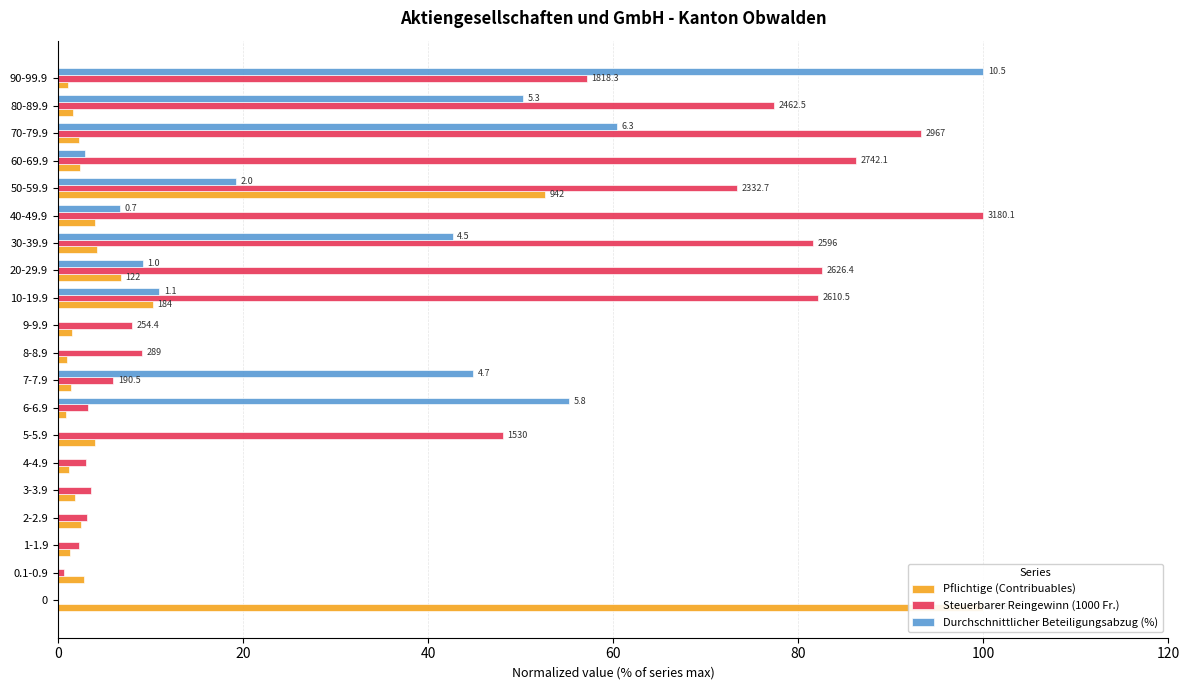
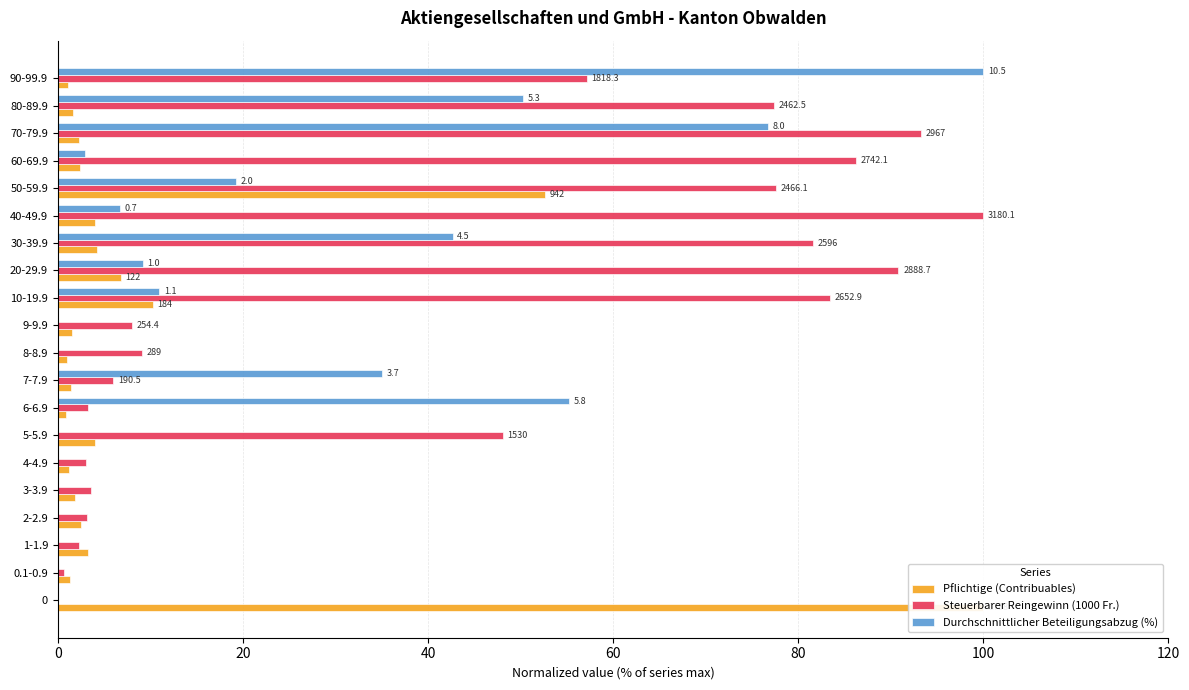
Durchschnittlicher Beteiligungsabzug (%), 70-79.9: 6.3 -> 8.0
Steuerbarer Reingewinn (1000 Fr.), 50-59.9: 2332.7 -> 2466.1
Steuerbarer Reingewinn (1000 Fr.), 20-29.9: 2626.4 -> 2888.7
Steuerbarer Reingewinn (1000 Fr.), 10-19.9: 2610.5 -> 2652.9
Durchschnittlicher Beteiligungsabzug (%), 7-7.9: 4.7 -> 3.7
Pflichtige (Contribuables), 1-1.9: 1 -> 3
Pflichtige (Contribuables), 0.1-0.9: 3 -> 1
